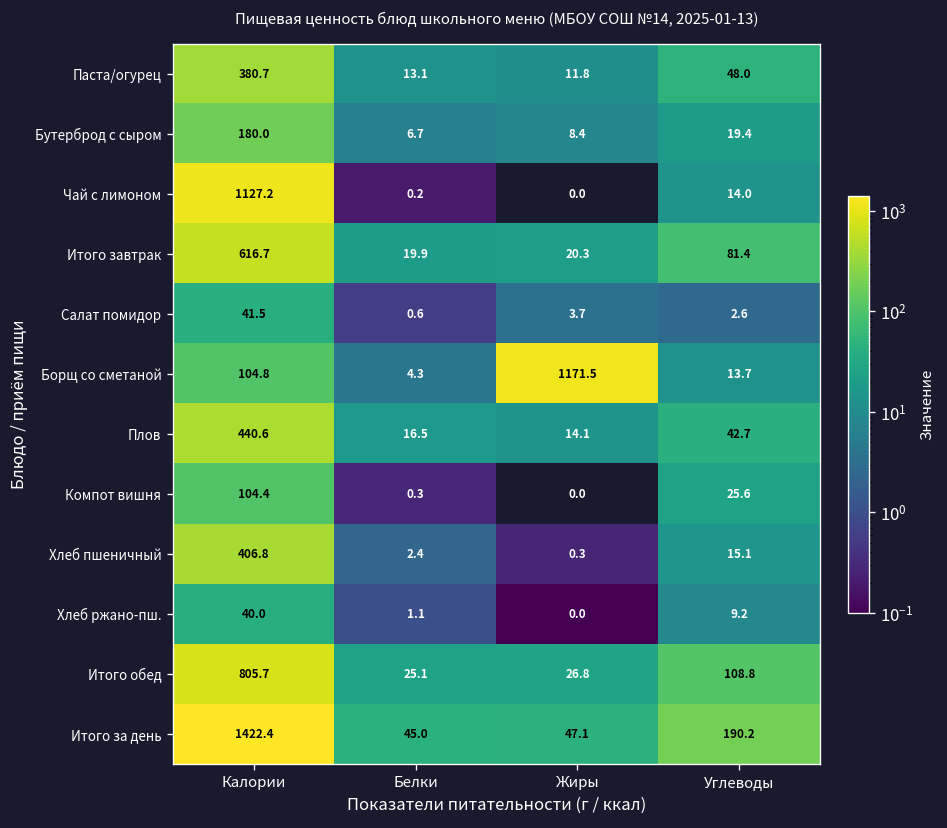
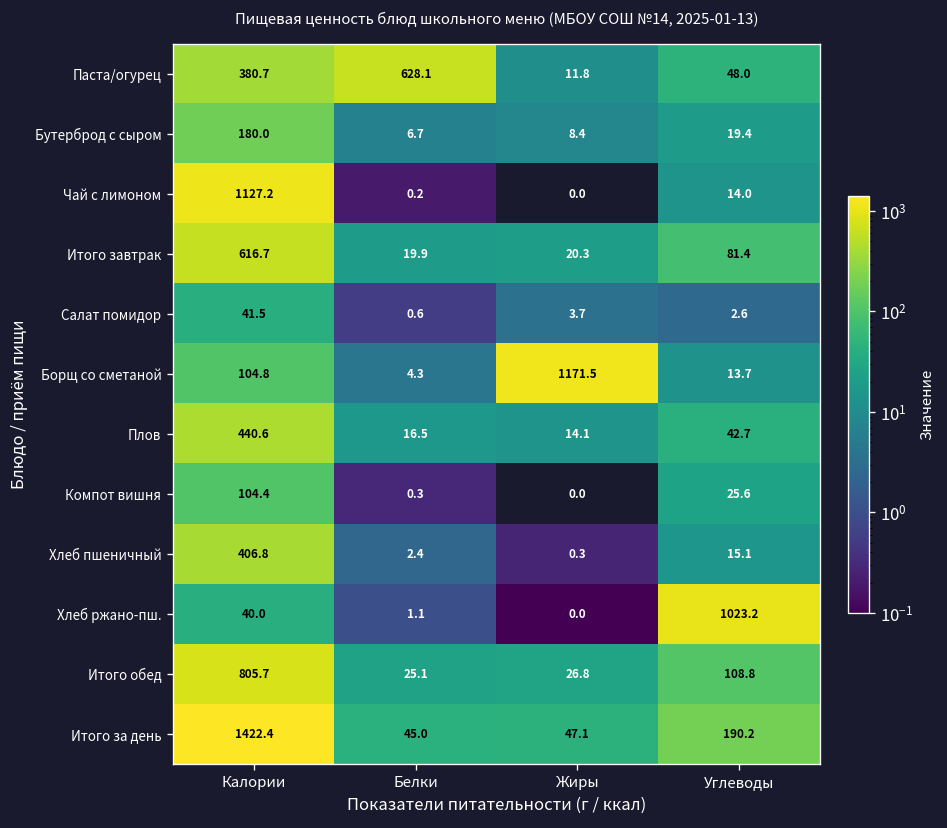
Паста/огурец, Белки: 13.1 -> 628.1
Хлеб ржано-пш., Углеводы: 9.2 -> 1023.2
